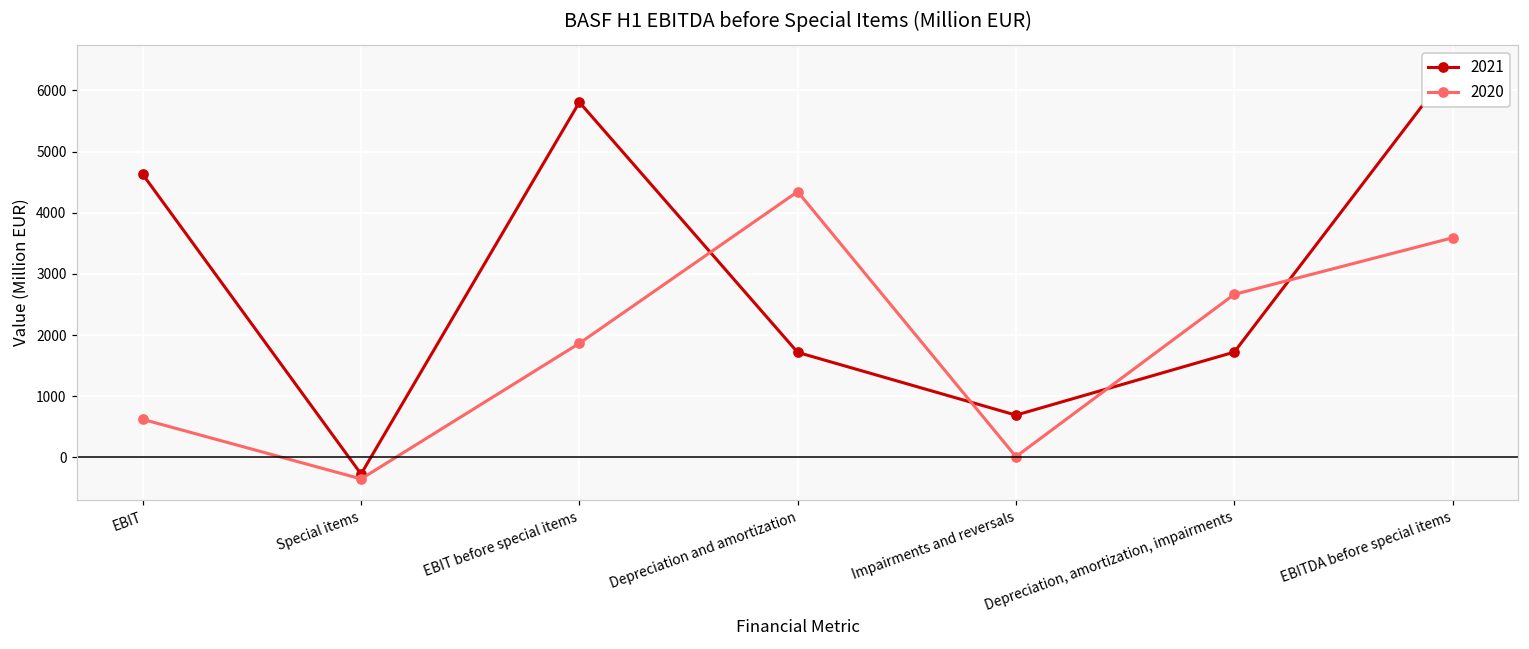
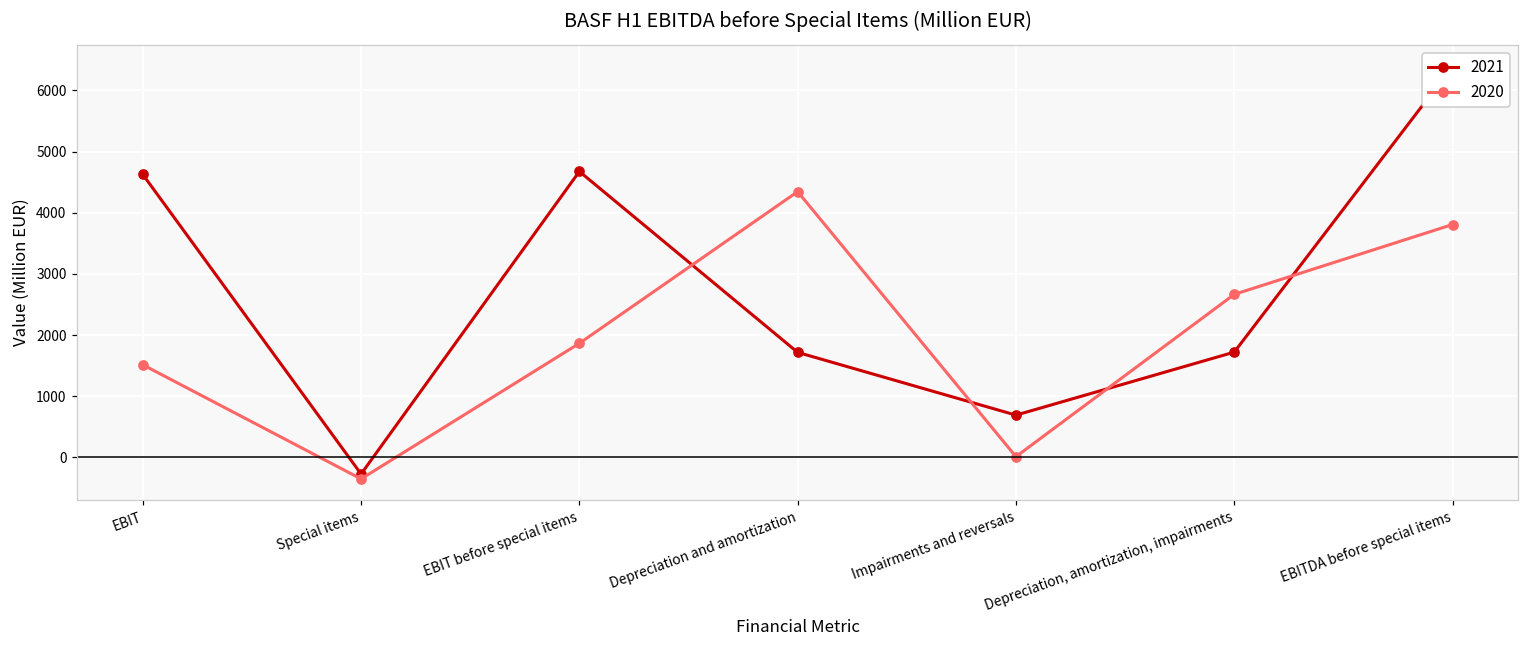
2020, EBIT: 600 -> 1500
2021, EBIT before special items: 5800 -> 4700
2020, EBITDA before special items: 3600 -> 3800
